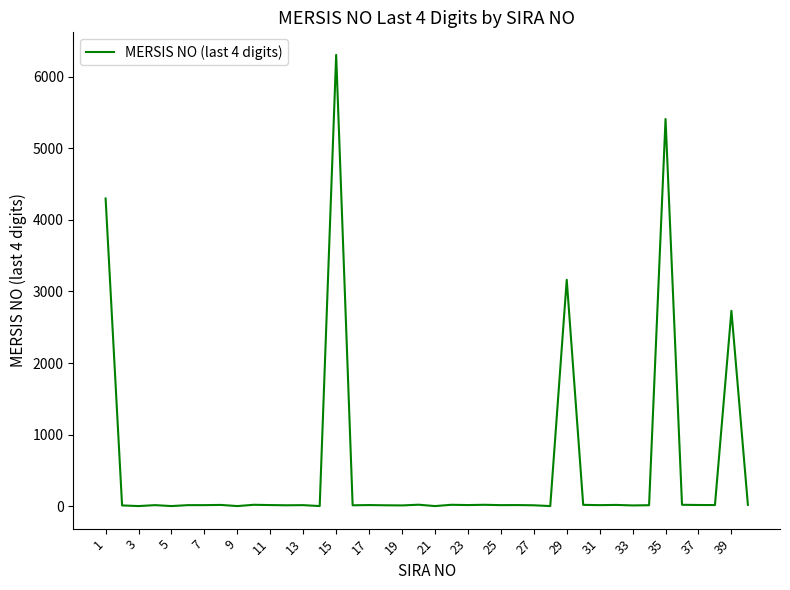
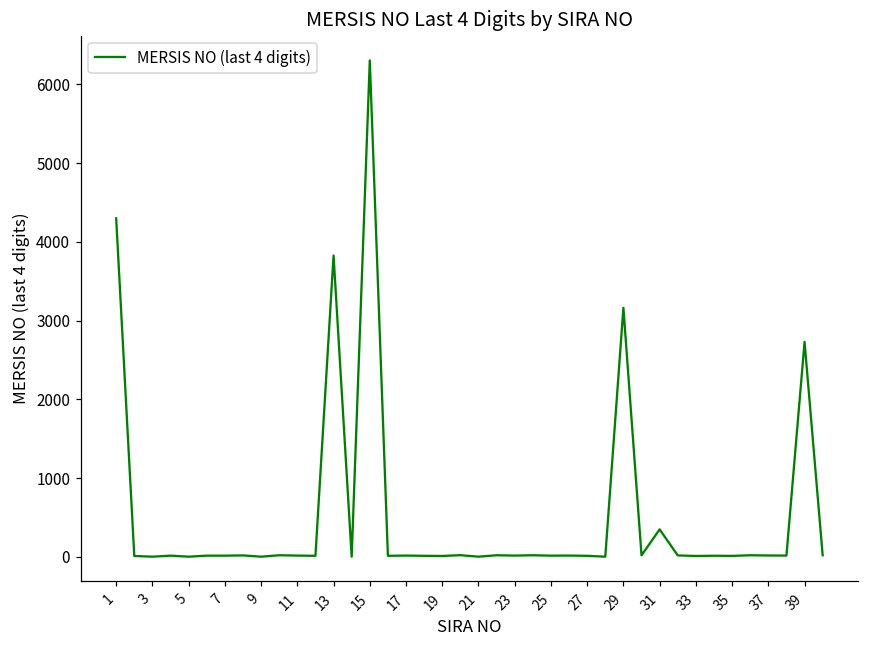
13: 0 -> 3800
31: 0 -> 300
35: 5400 -> 0
